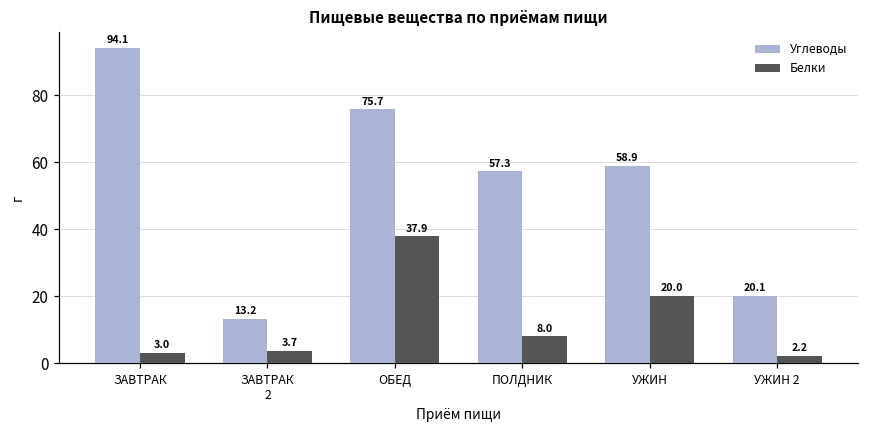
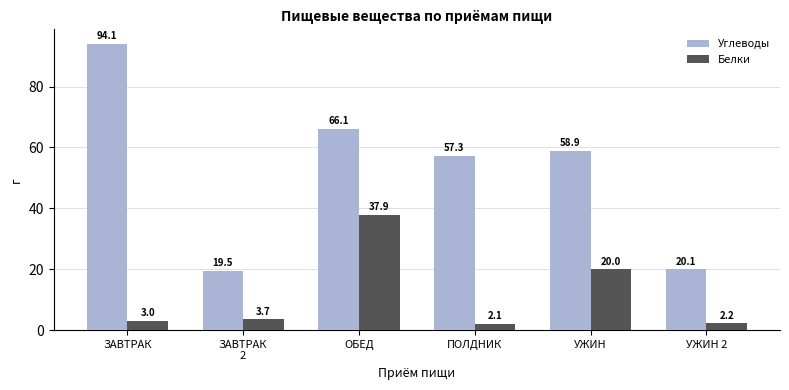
Углеводы, ЗАВТРАК 2: 13.2 -> 19.5
Углеводы, ОБЕД: 75.7 -> 66.1
Белки, ПОЛДНИК: 8.0 -> 2.1
